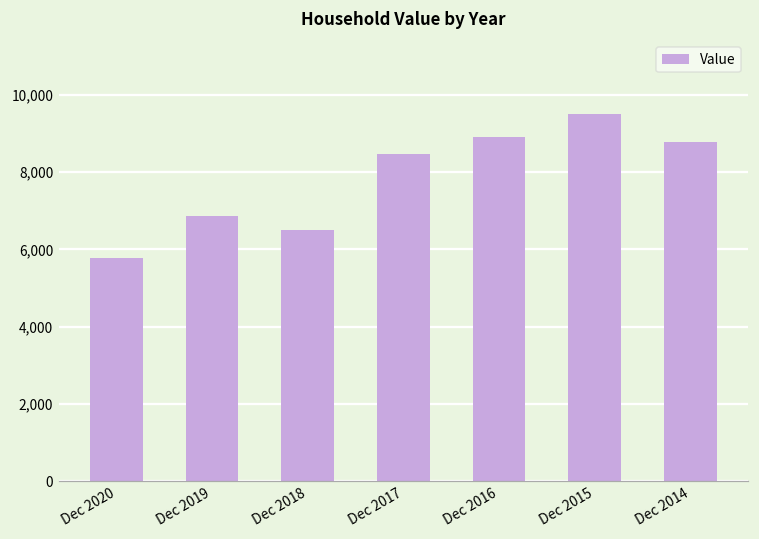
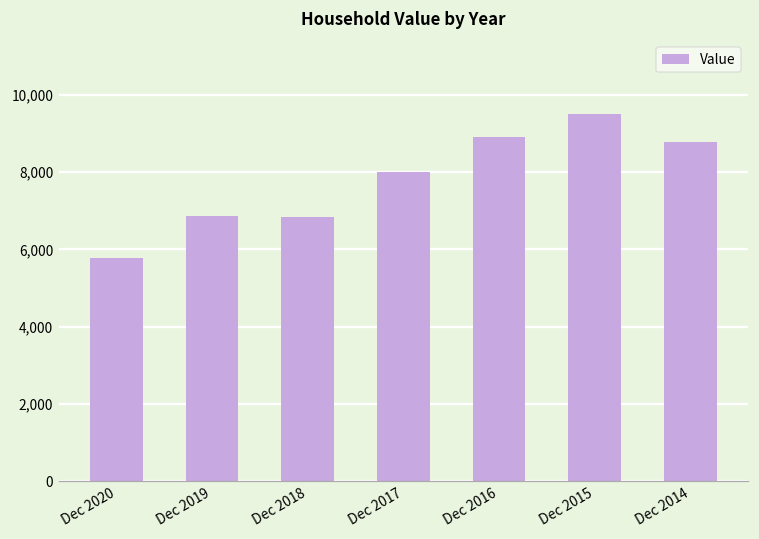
Dec 2018: 6,500 -> 6,800
Dec 2017: 8,500 -> 8,000
